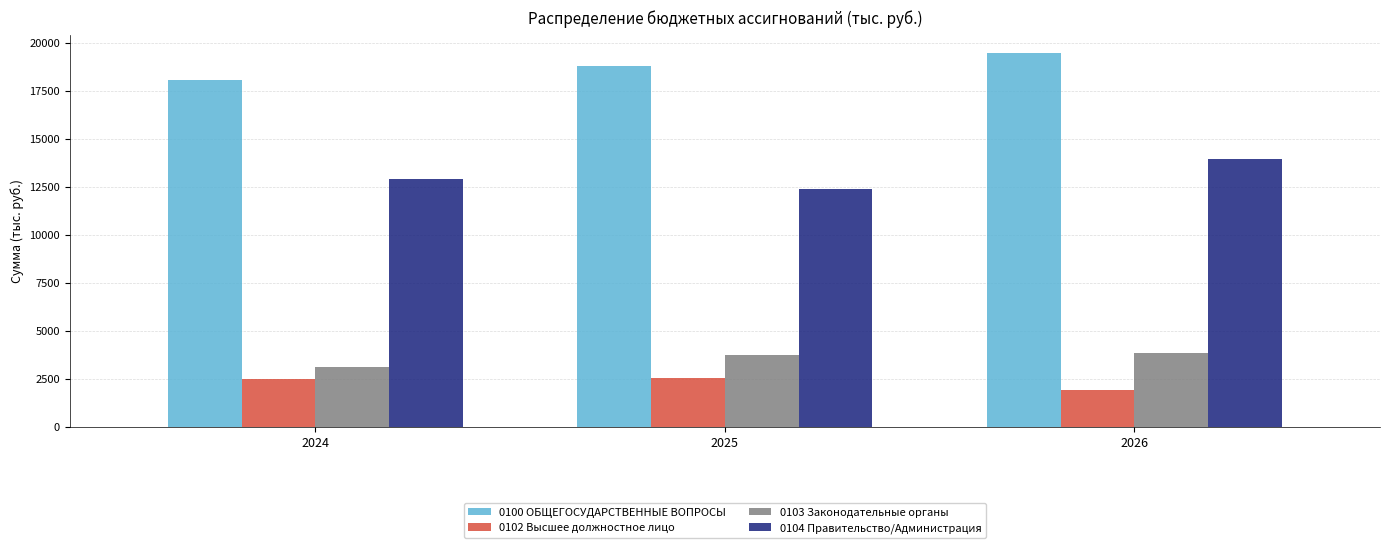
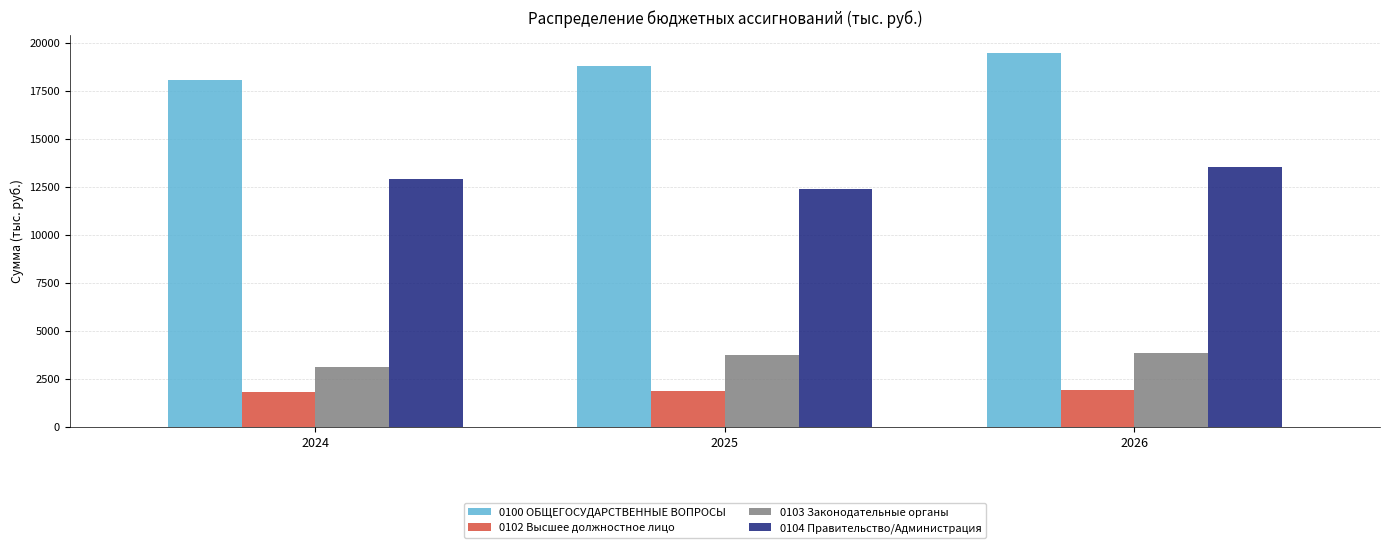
0102 Высшее должностное лицо, 2024: 2500 -> 1800
0102 Высшее должностное лицо, 2025: 2500 -> 1900
0104 Правительство/Администрация, 2026: 14000 -> 13500
